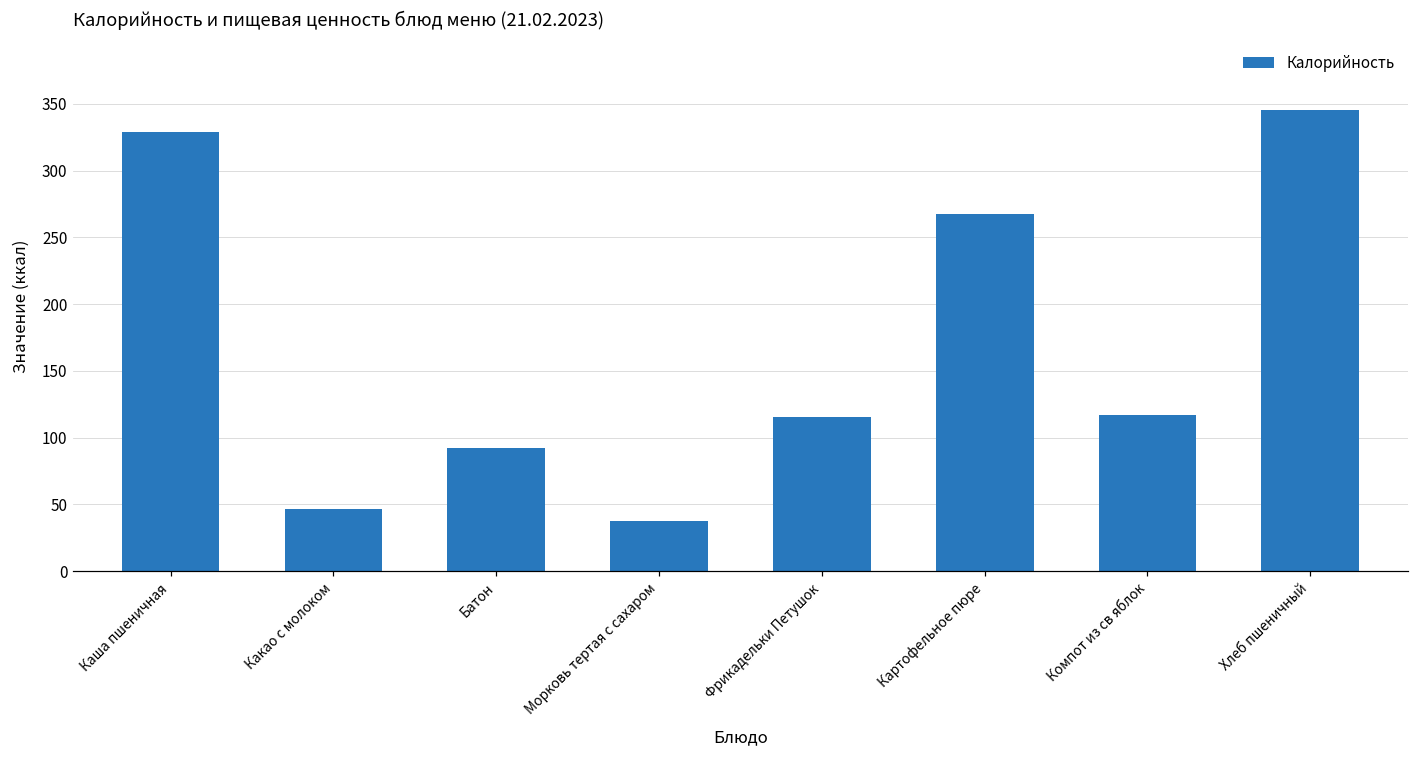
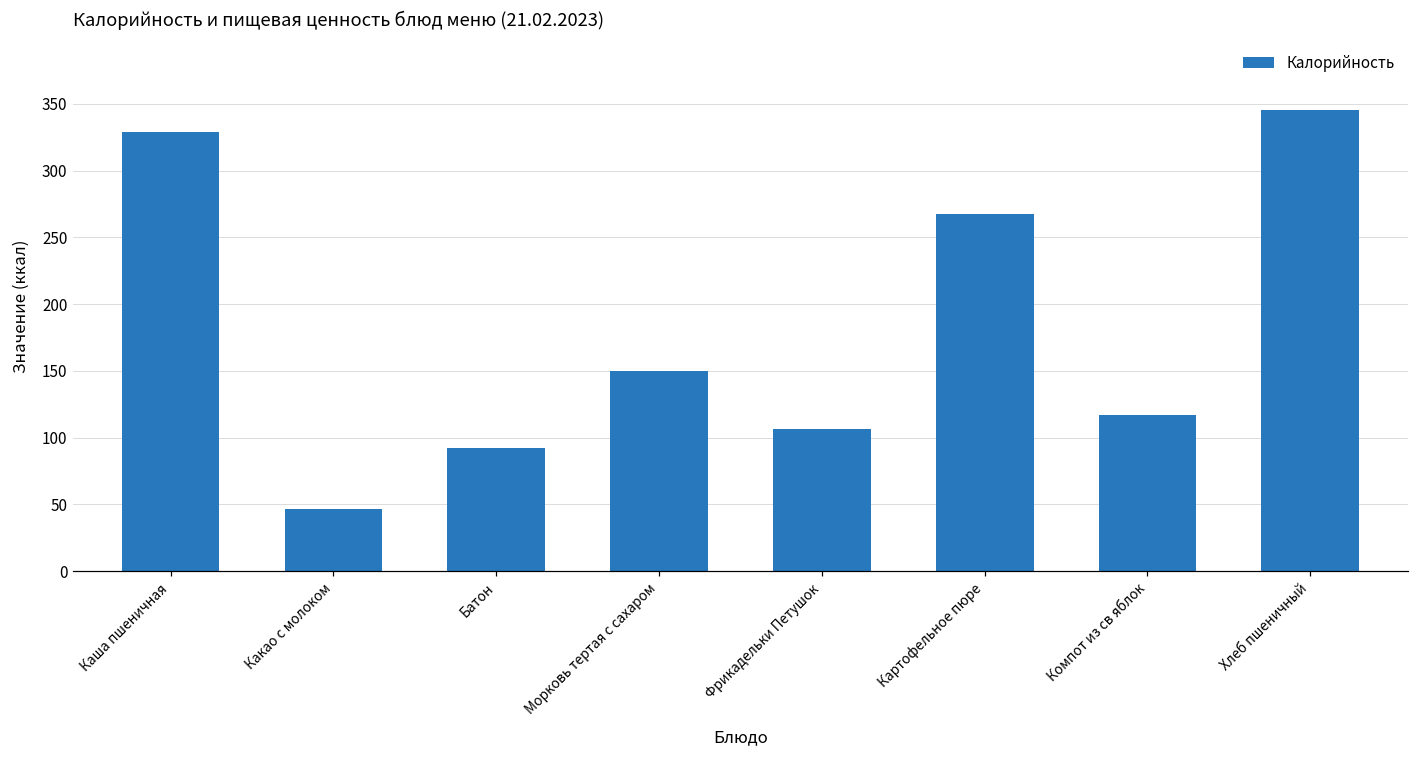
Морковь тертая с сахаром: 37 -> 150
Фрикадельки Петушок: 116 -> 106
